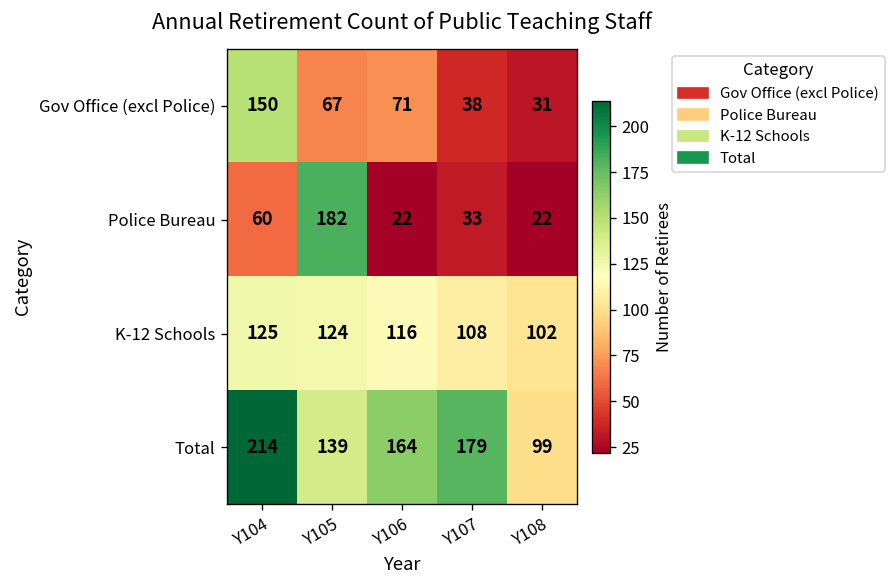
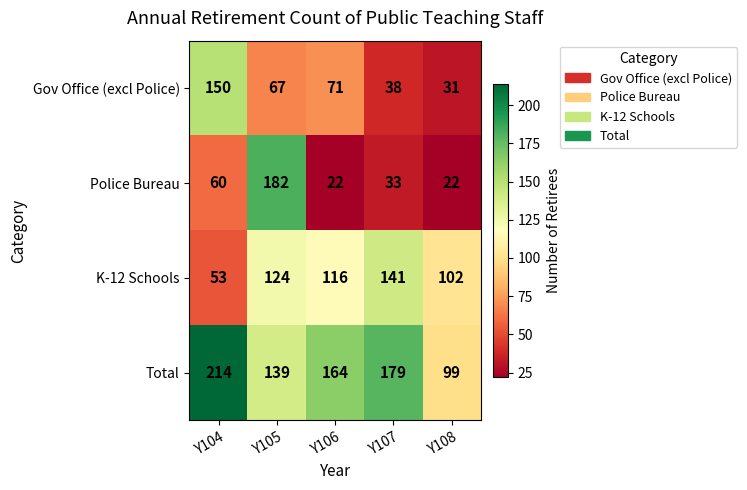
K-12 Schools, Y104: 125 -> 53
K-12 Schools, Y107: 108 -> 141
